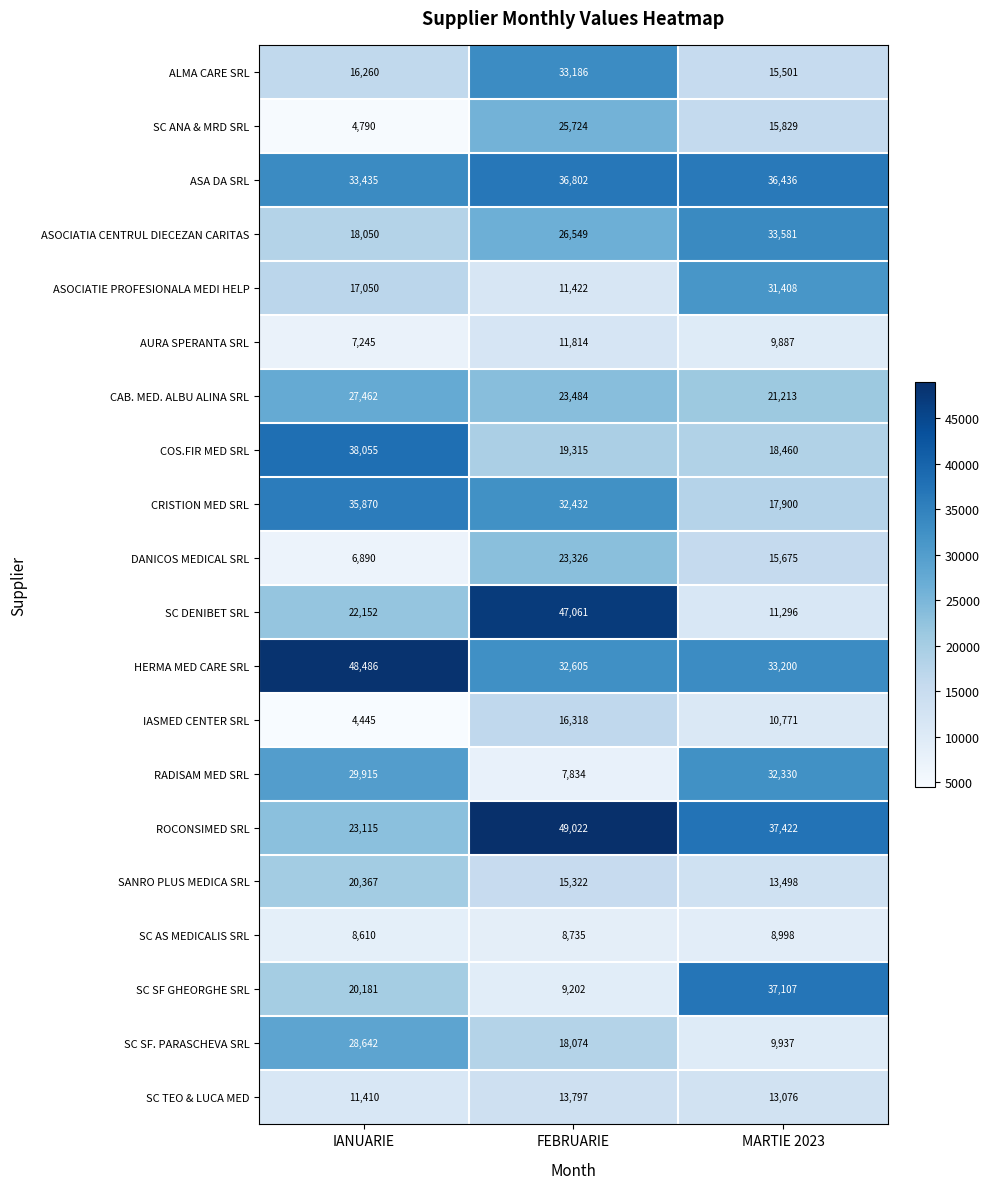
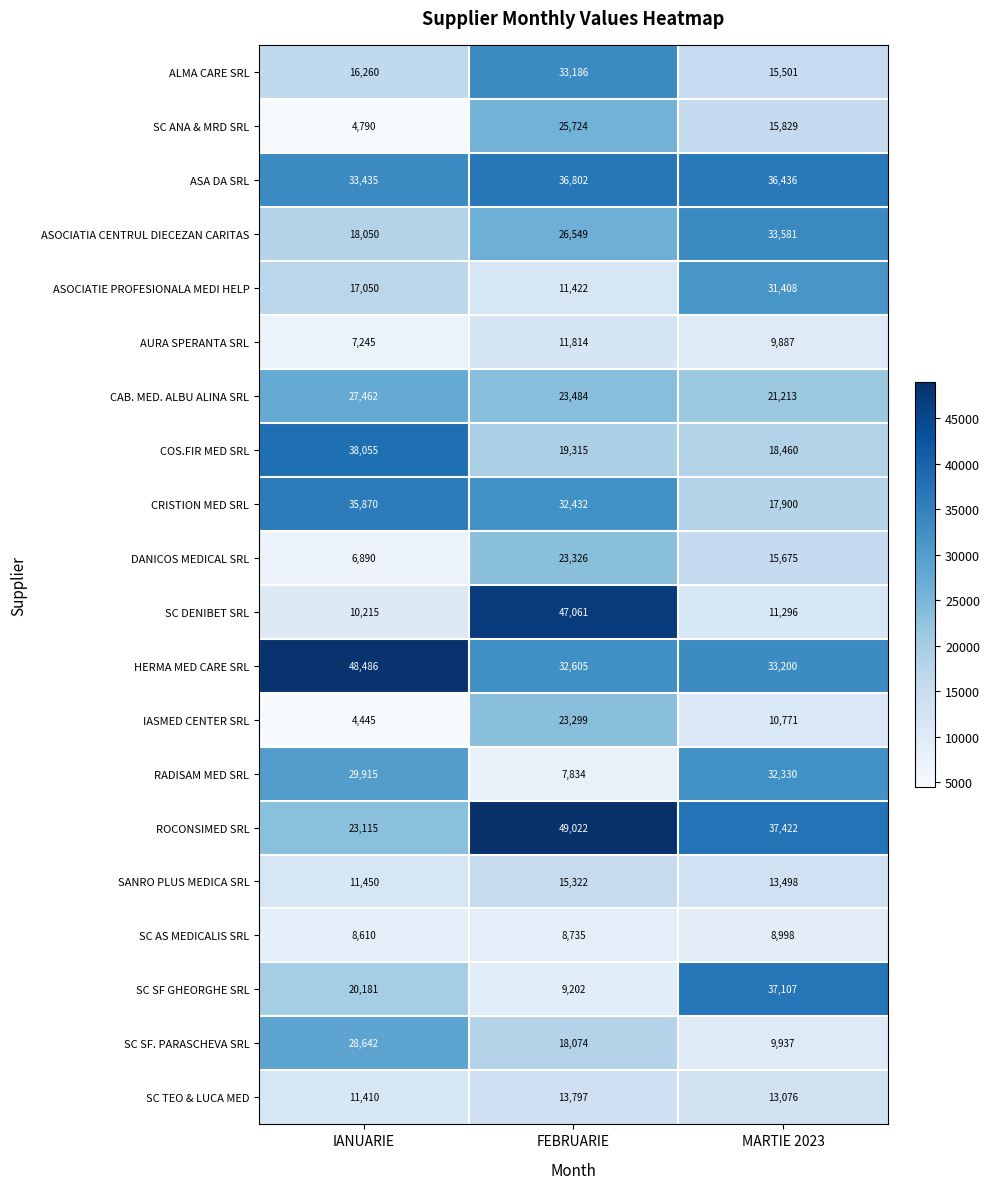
SC DENIBET SRL, IANUARIE: 22,152 -> 10,215
IASMED CENTER SRL, FEBRUARIE: 16,318 -> 23,299
SANRO PLUS MEDICA SRL, IANUARIE: 20,367 -> 11,450
